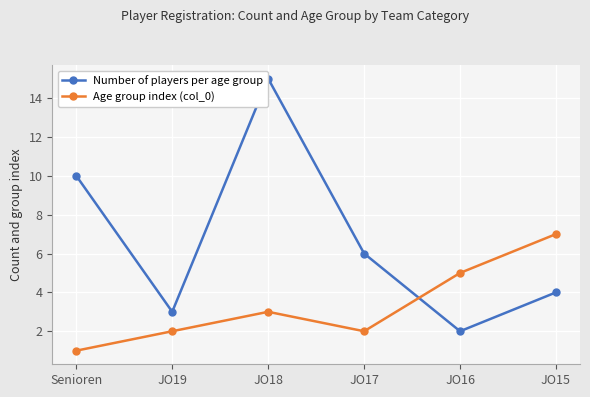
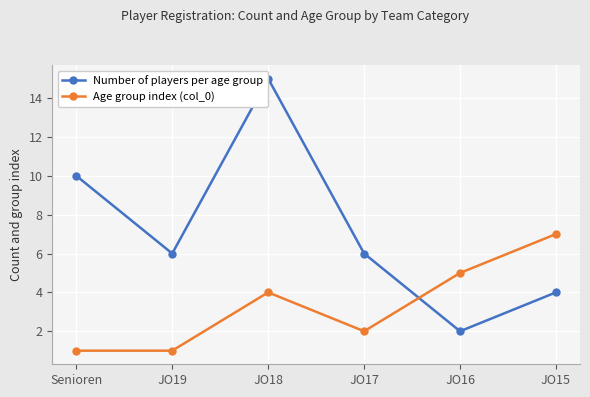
Number of players per age group, JO19: 3 -> 6
Age group index (col_0), JO19: 2 -> 1
Age group index (col_0), JO18: 3 -> 4
